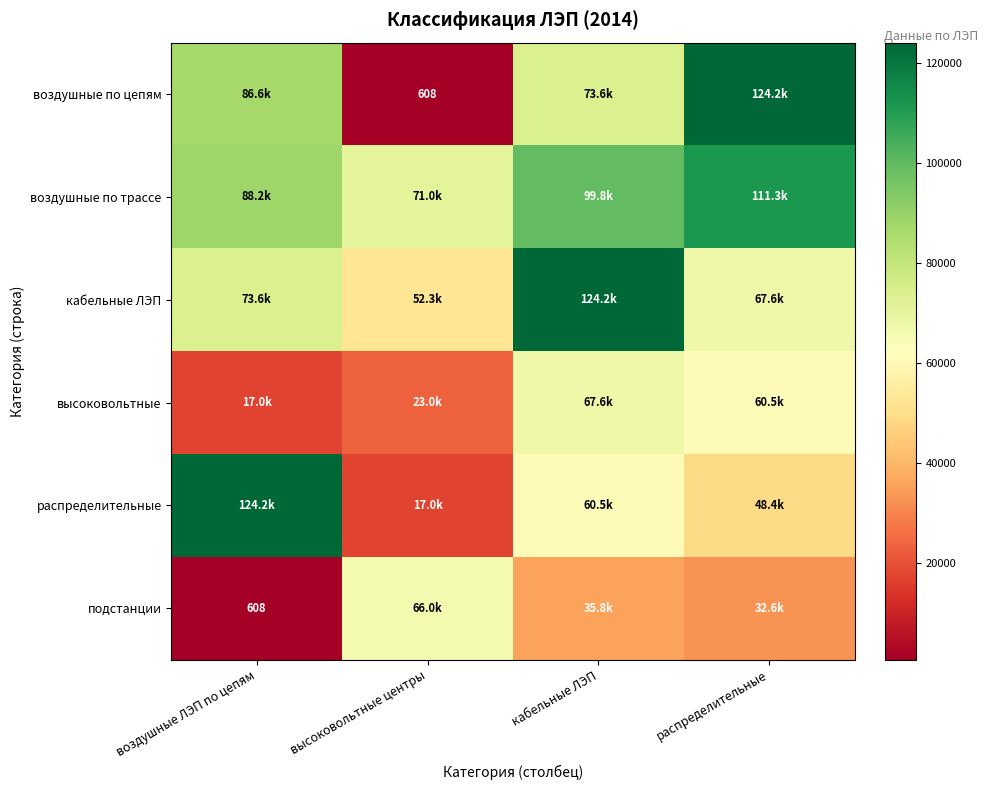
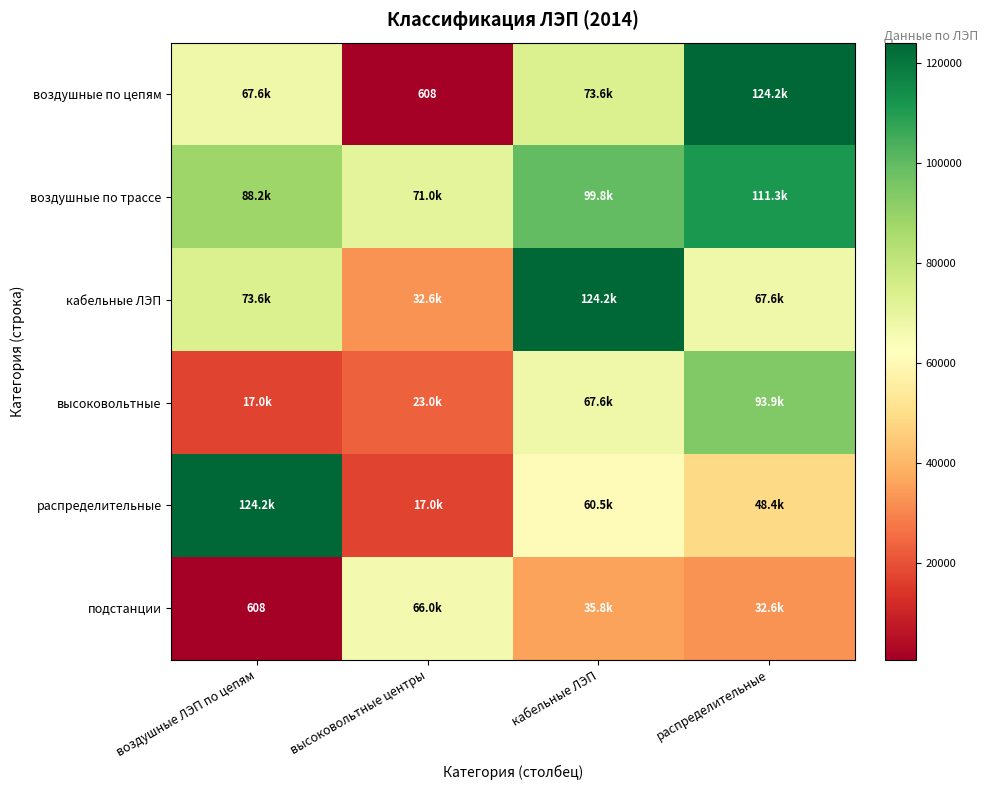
воздушные по цепям, воздушные ЛЭП по цепям: 86.6k -> 67.6k
кабельные ЛЭП, высоковольтные центры: 52.3k -> 32.6k
высоковольтные, распределительные: 60.5k -> 93.9k
